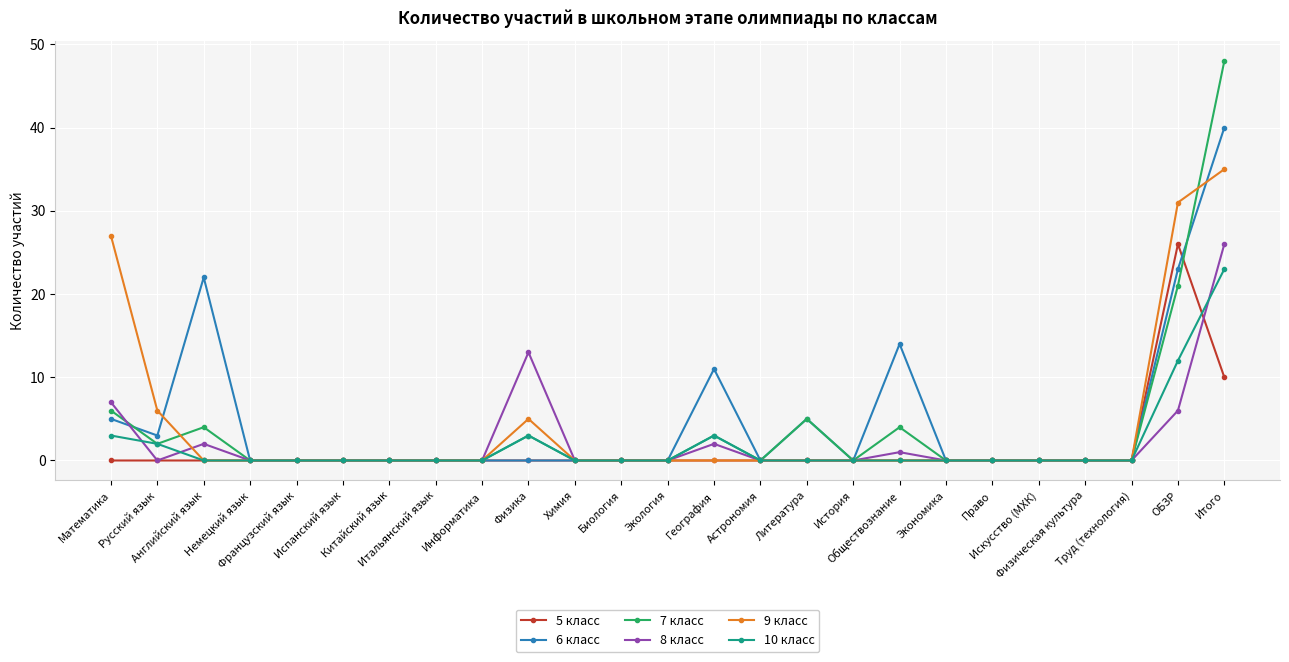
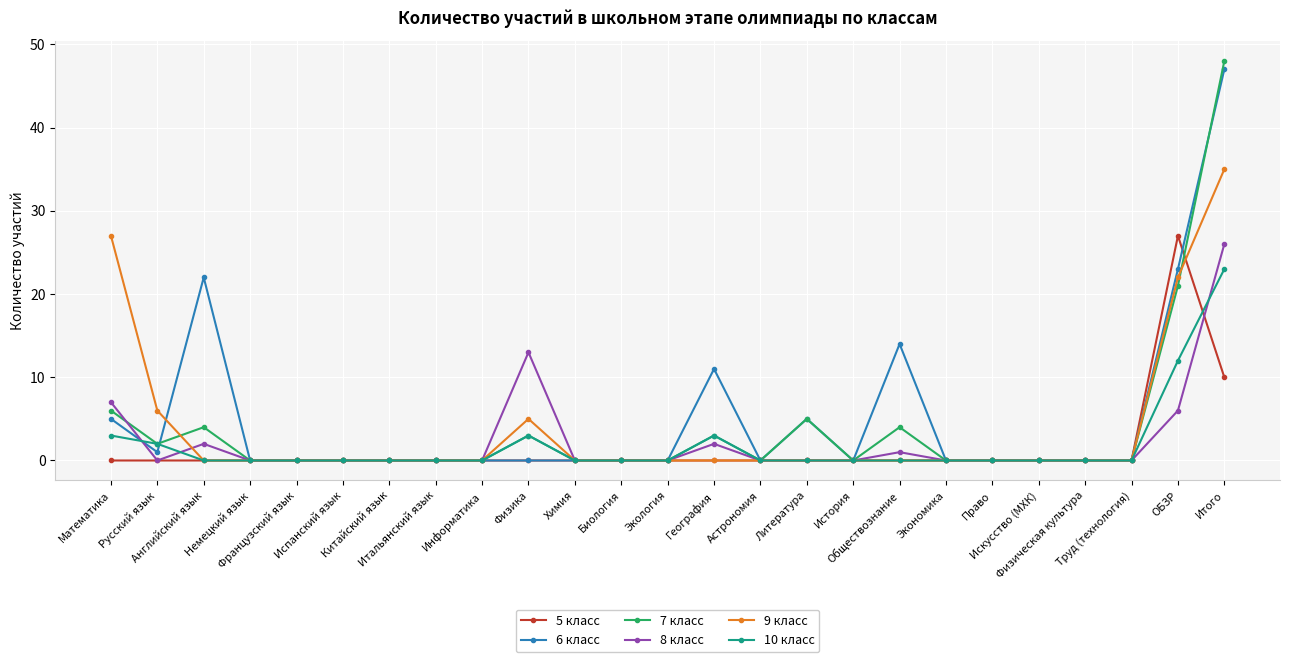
6 класс, Русский язык: 3 -> 1
5 класс, ОБЗР: 26 -> 27
9 класс, ОБЗР: 31 -> 22
6 класс, Итого: 40 -> 47
